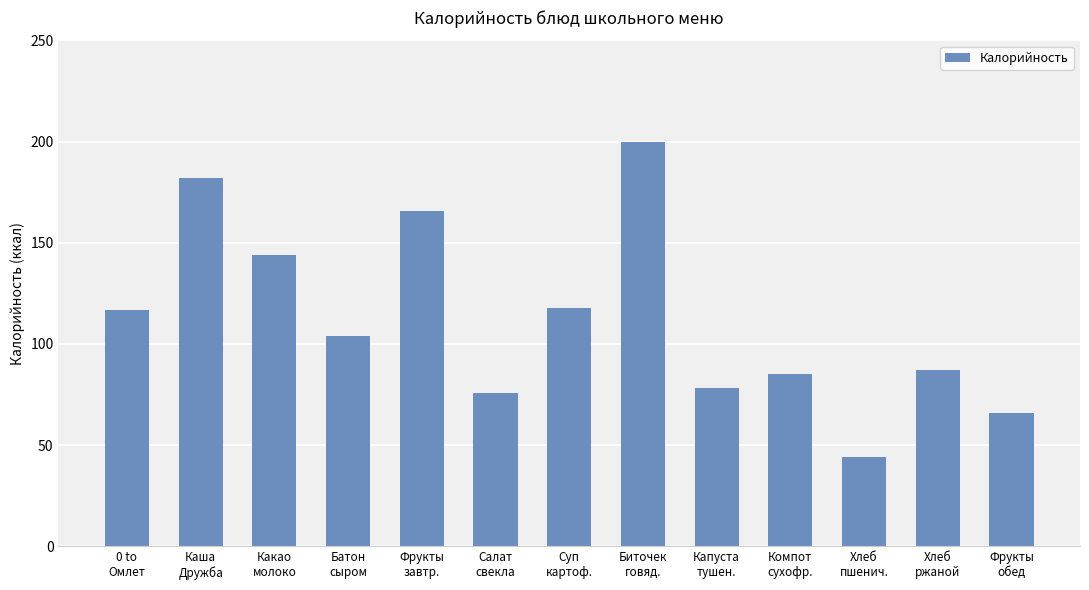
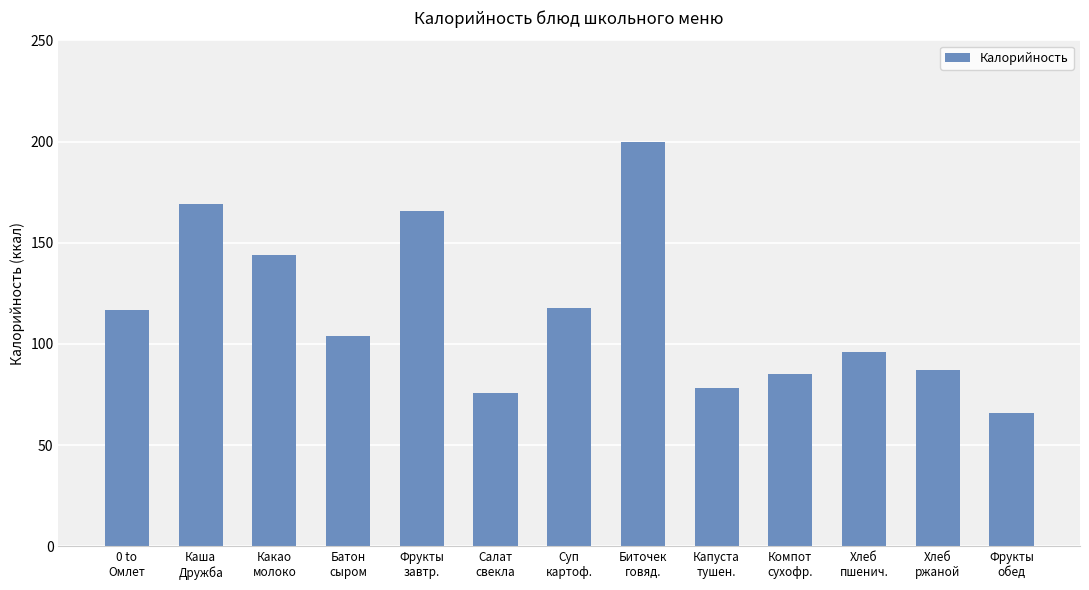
Каша Дружба: 182 -> 169
Хлеб пшенич.: 44 -> 96
